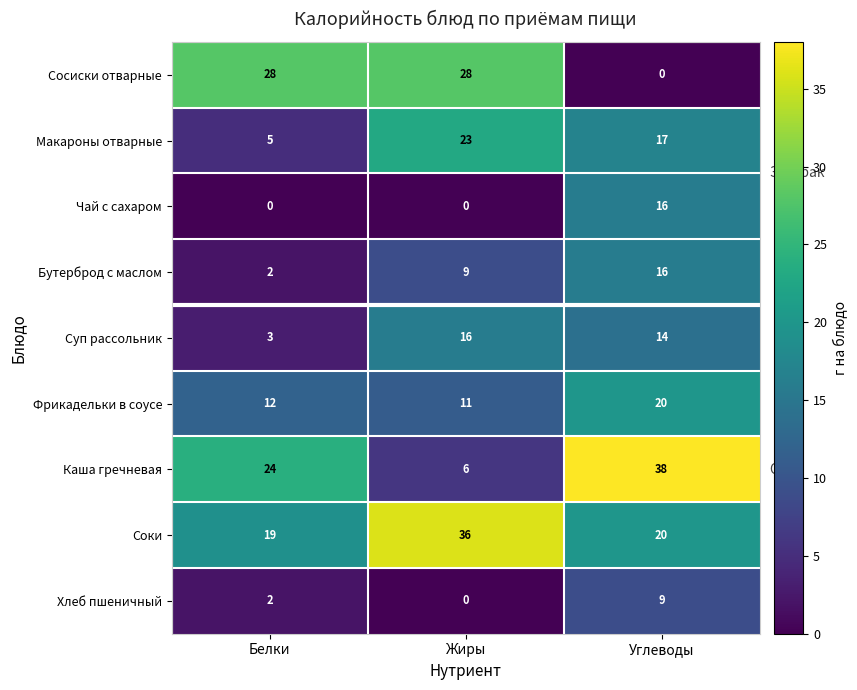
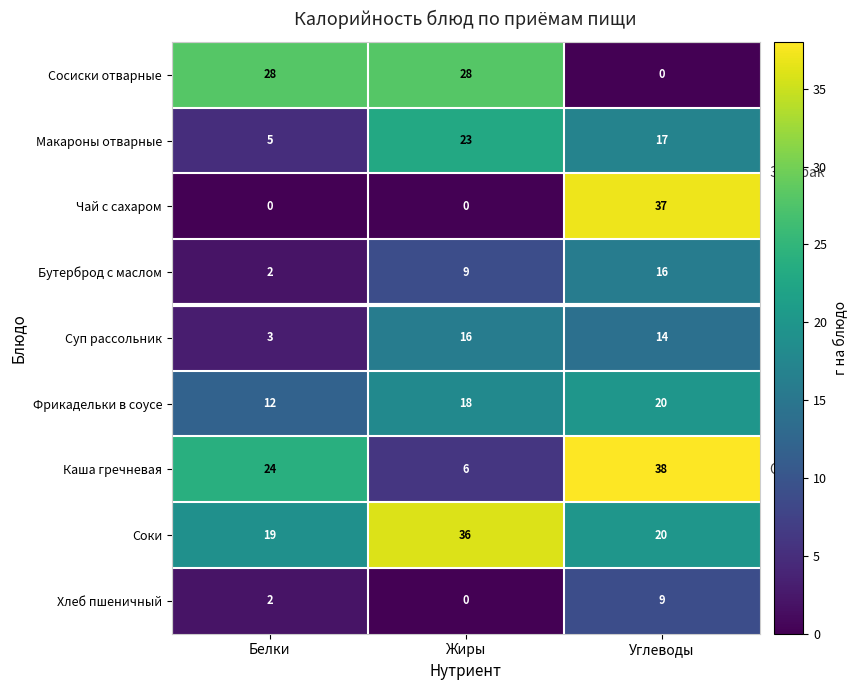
Чай с сахаром, Углеводы: 16 -> 37
Фрикадельки в соусе, Жиры: 11 -> 18
